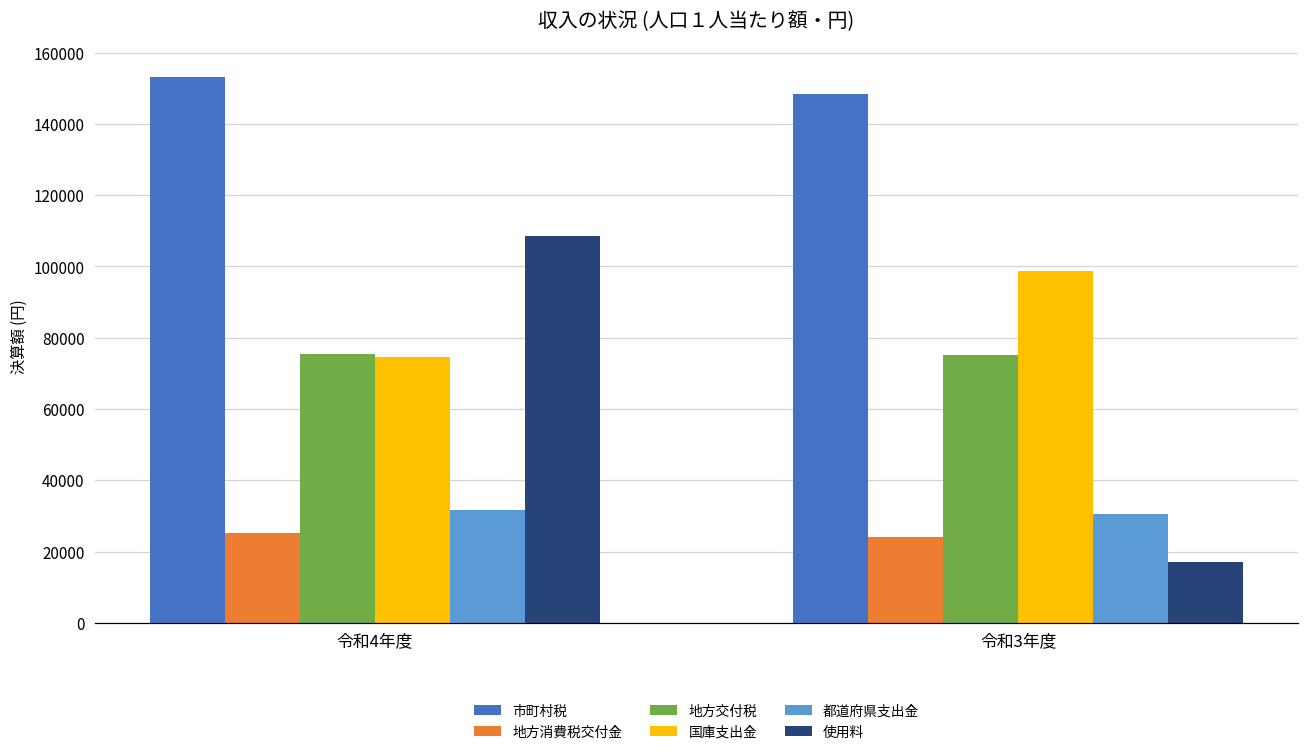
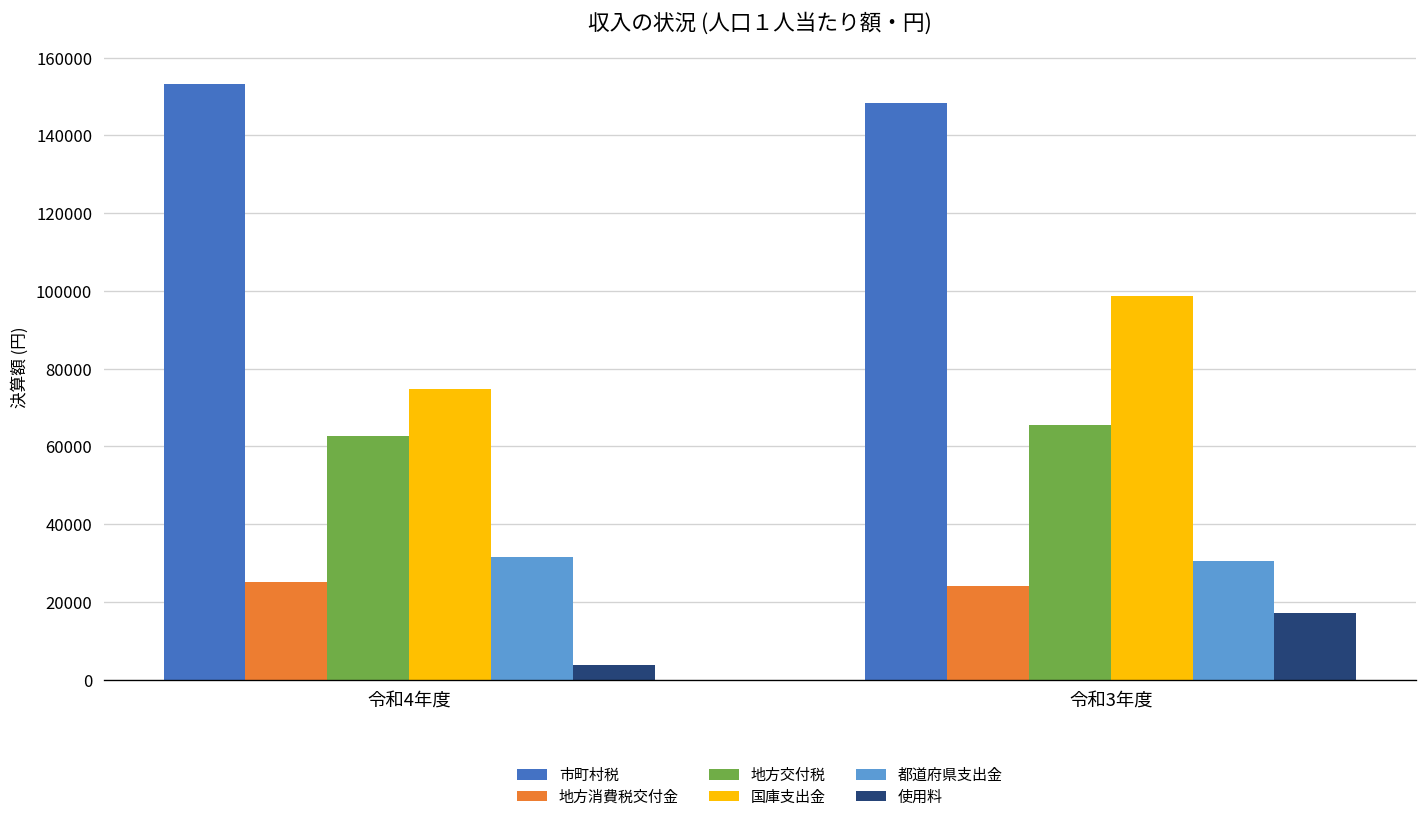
地方交付税, 令和4年度: 75000 -> 63000
使用料, 令和4年度: 108000 -> 4000
地方交付税, 令和3年度: 75000 -> 65000
